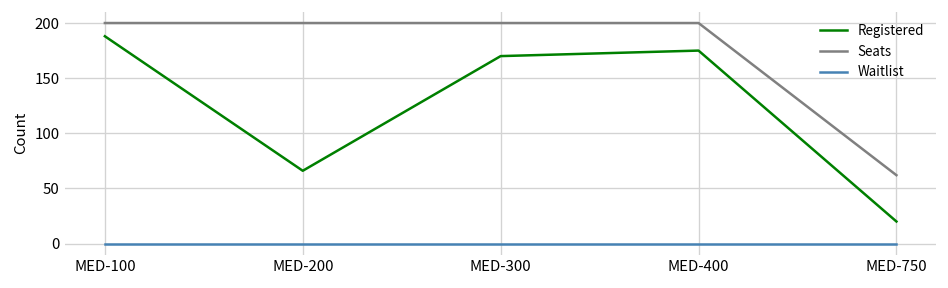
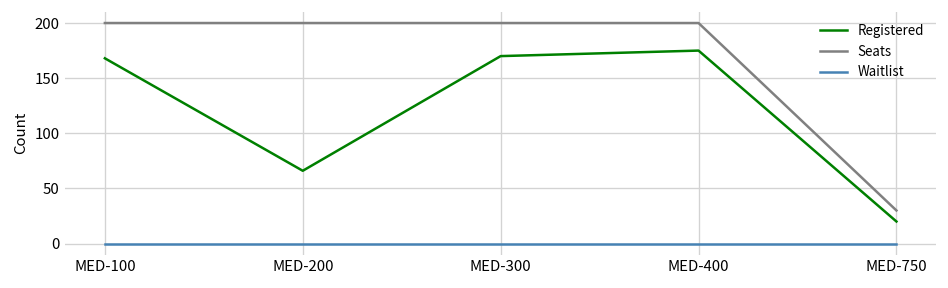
Registered, MED-100: 190 -> 170
Seats, MED-750: 60 -> 30
